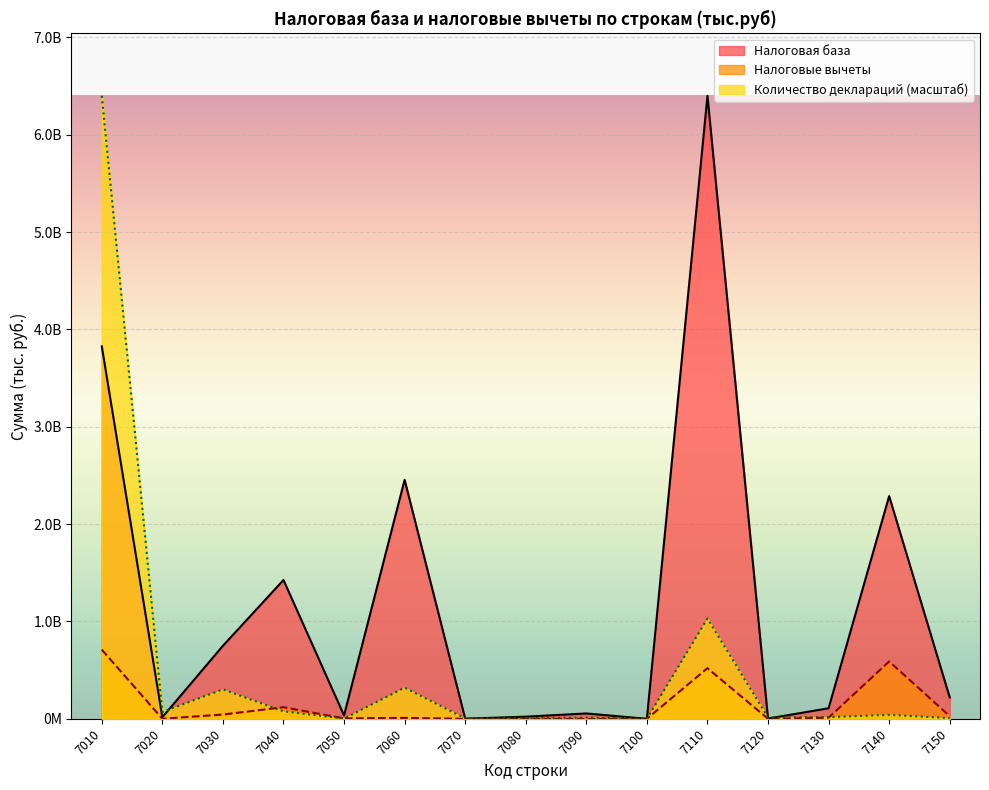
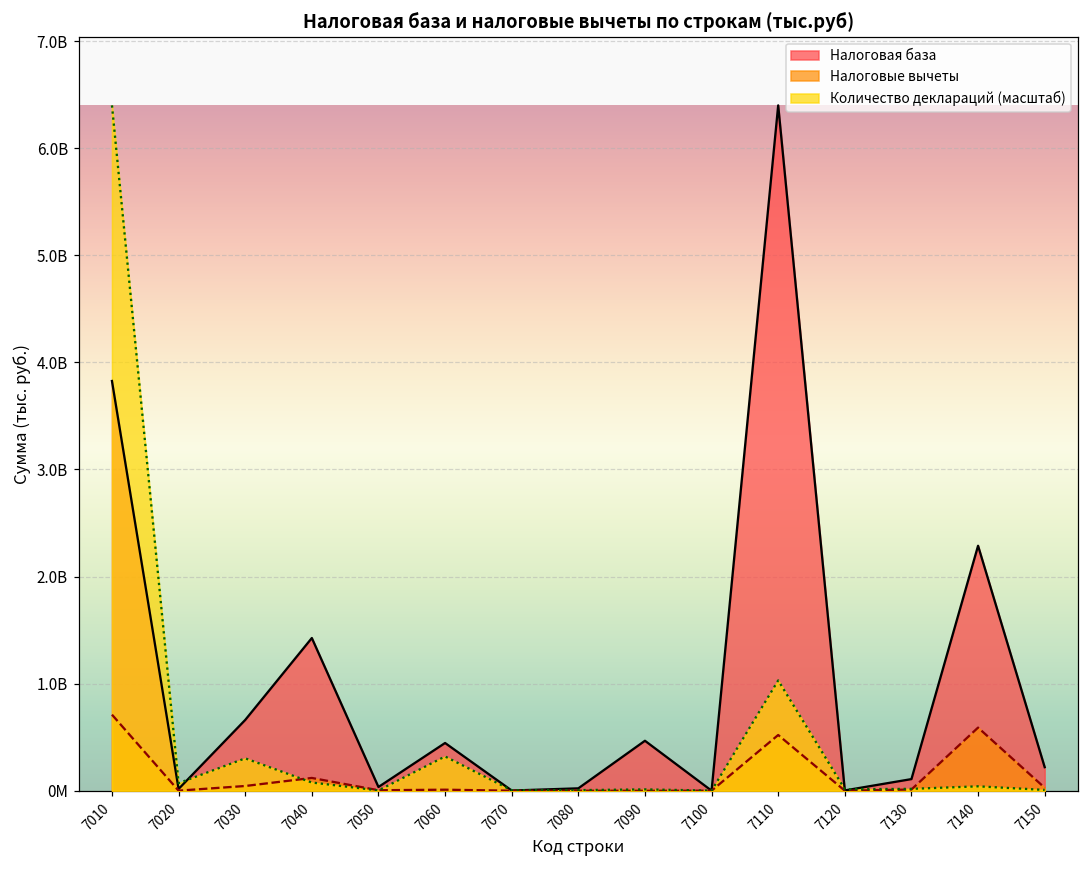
Налоговая база, 7030: 800000000 -> 700000000
Налоговая база, 7060: 2500000000 -> 400000000
Налоговая база, 7090: 100000000 -> 500000000
